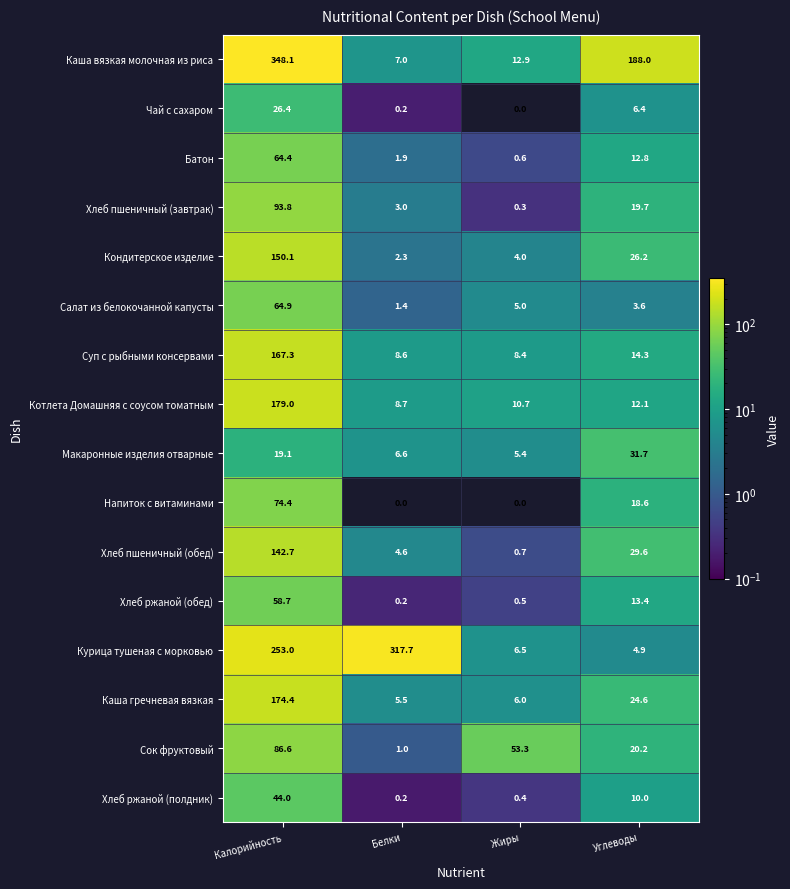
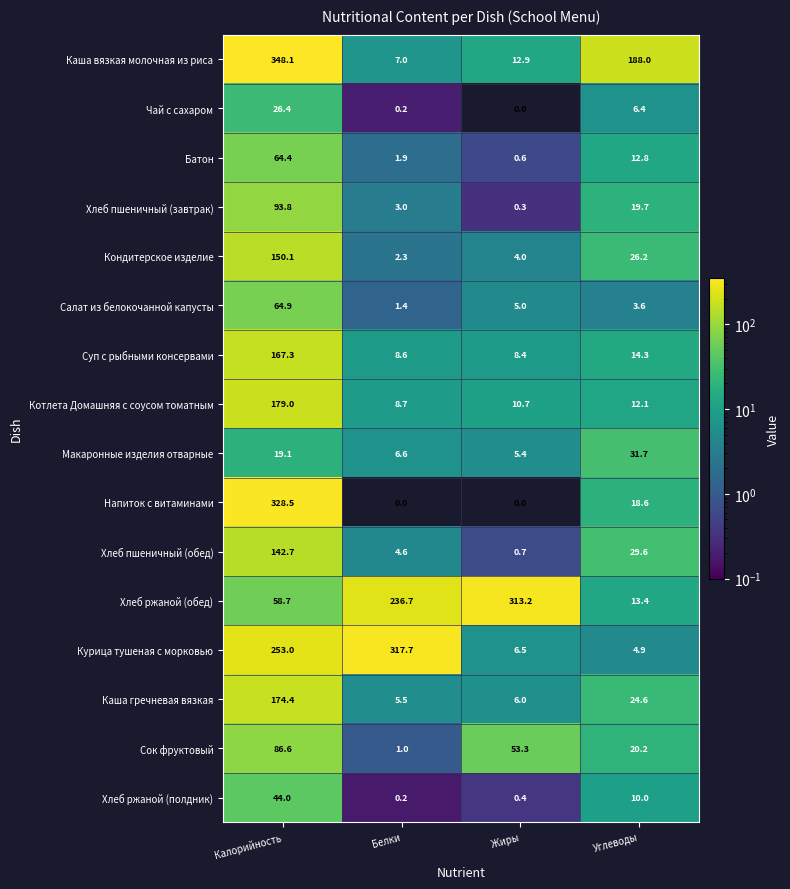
Напиток с витаминами, Калорийность: 74.4 -> 328.5
Хлеб ржаной (обед), Белки: 0.2 -> 236.7
Хлеб ржаной (обед), Жиры: 0.5 -> 313.2
